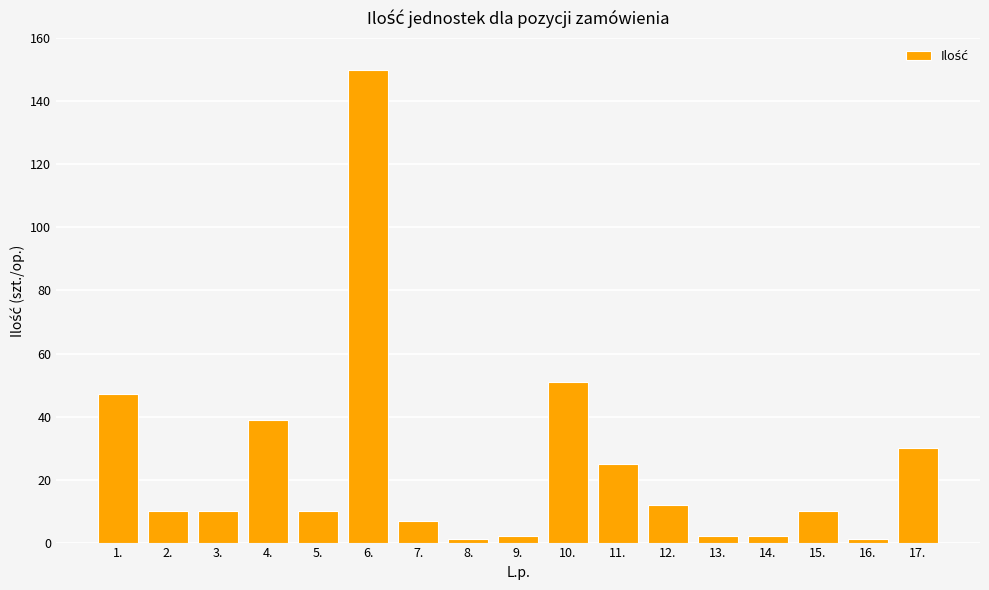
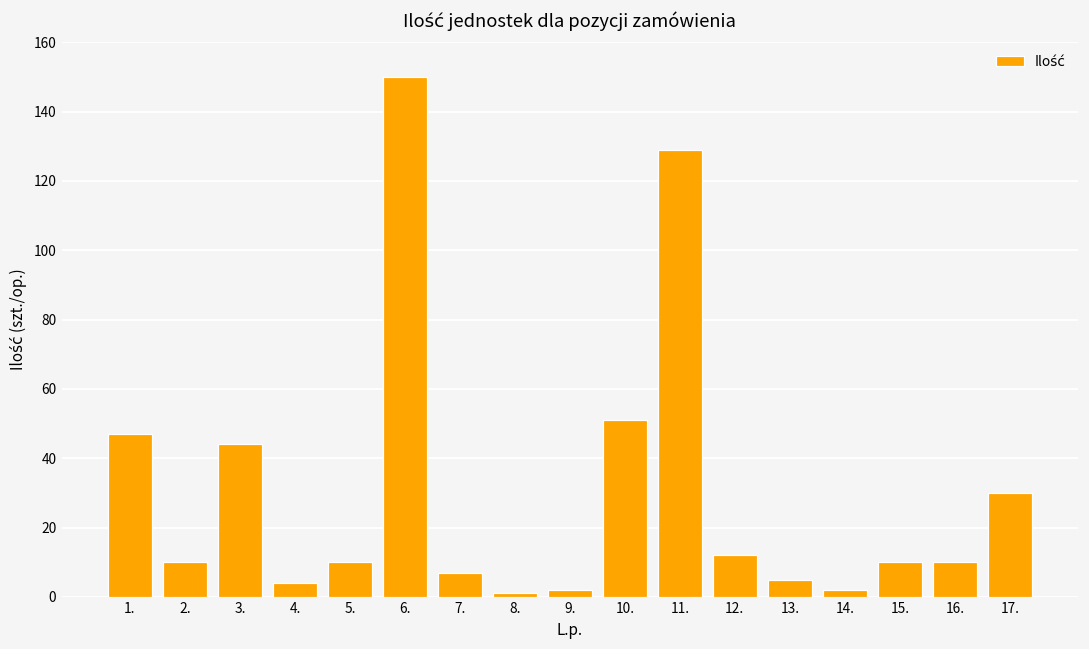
3.: 10 -> 44
4.: 39 -> 4
11.: 25 -> 129
13.: 2 -> 5
16.: 1 -> 10
